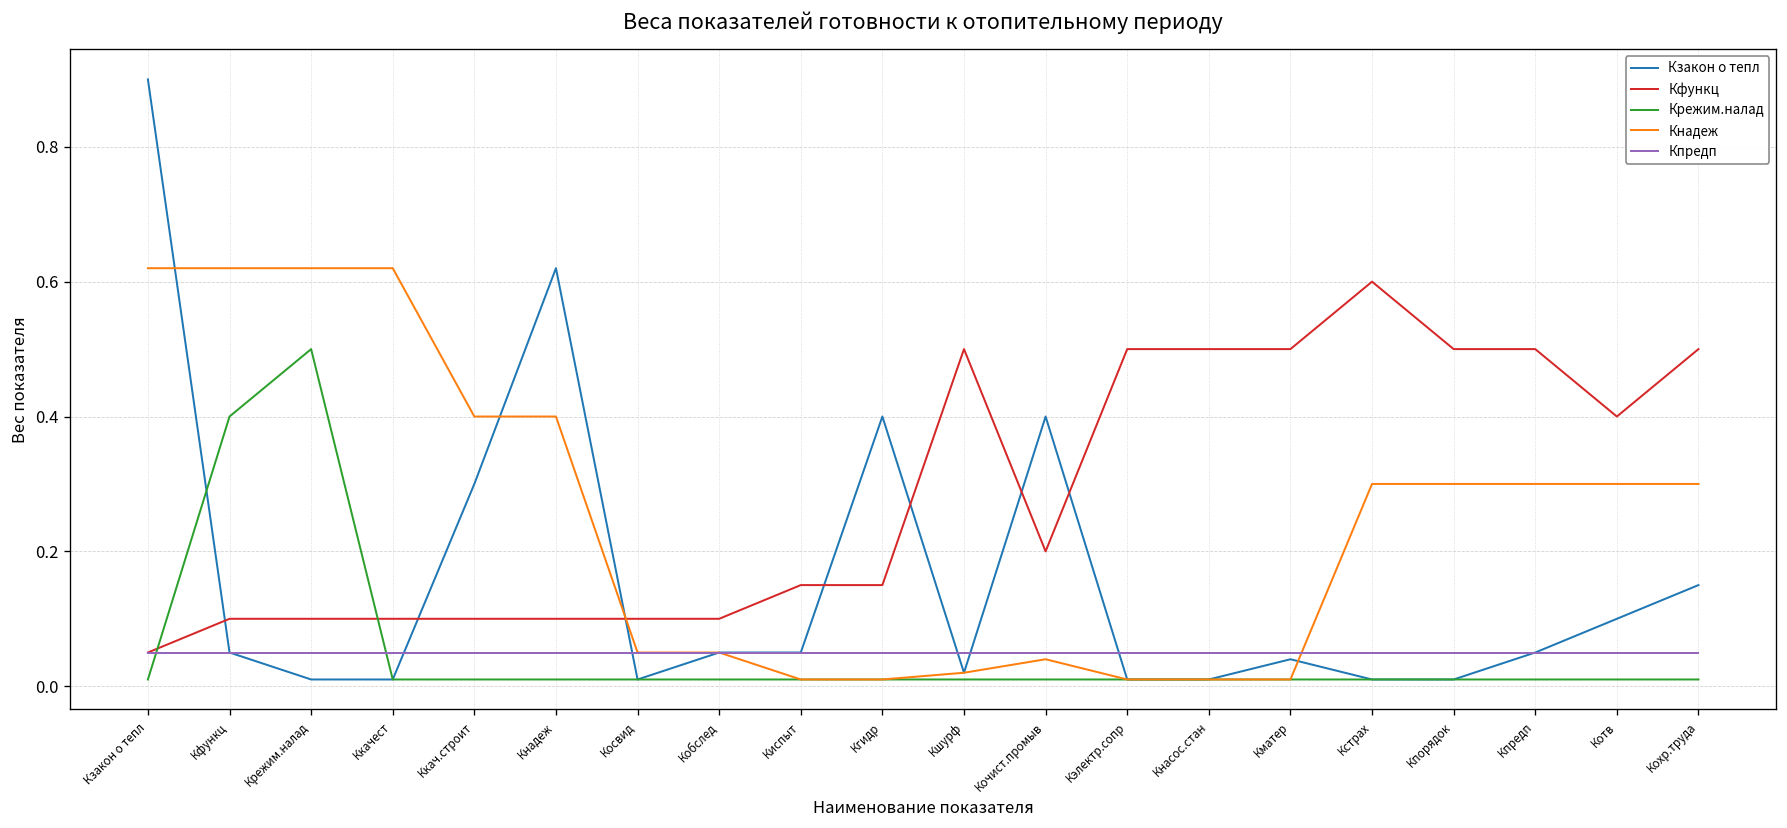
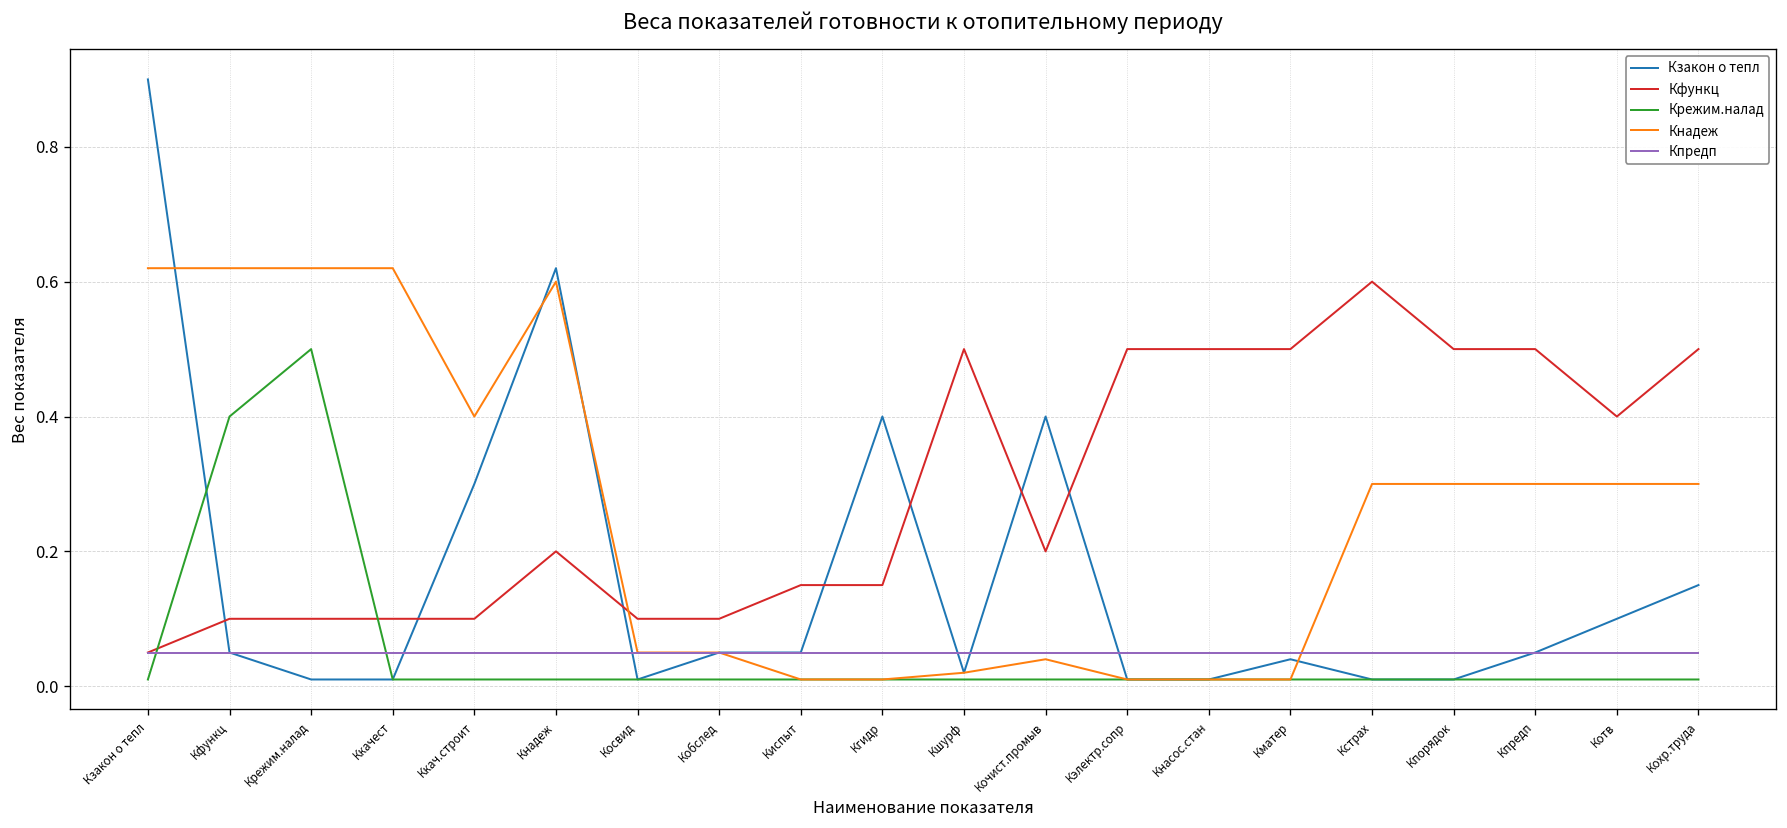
Кфункц, Кнадеж: 0.1 -> 0.2
Кнадеж, Кнадеж: 0.4 -> 0.6
